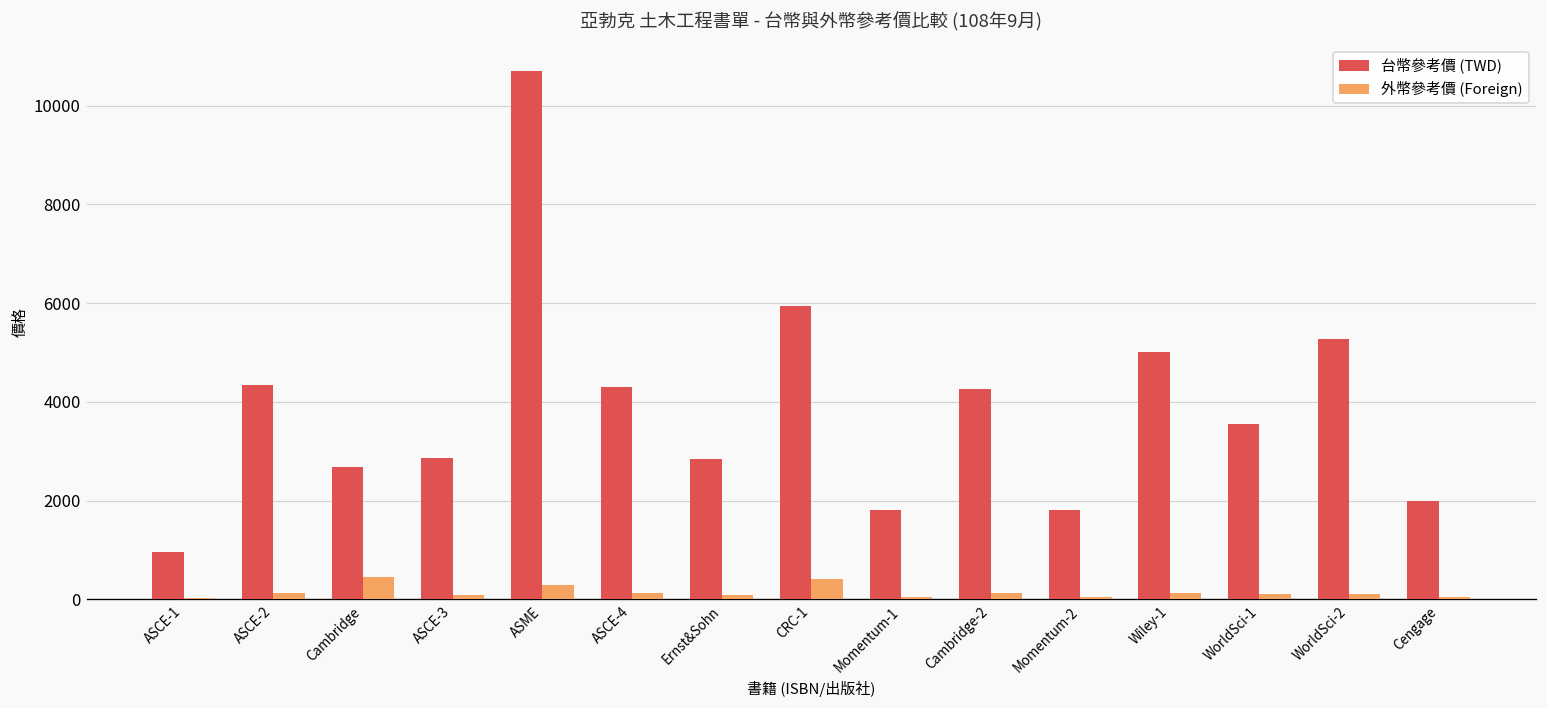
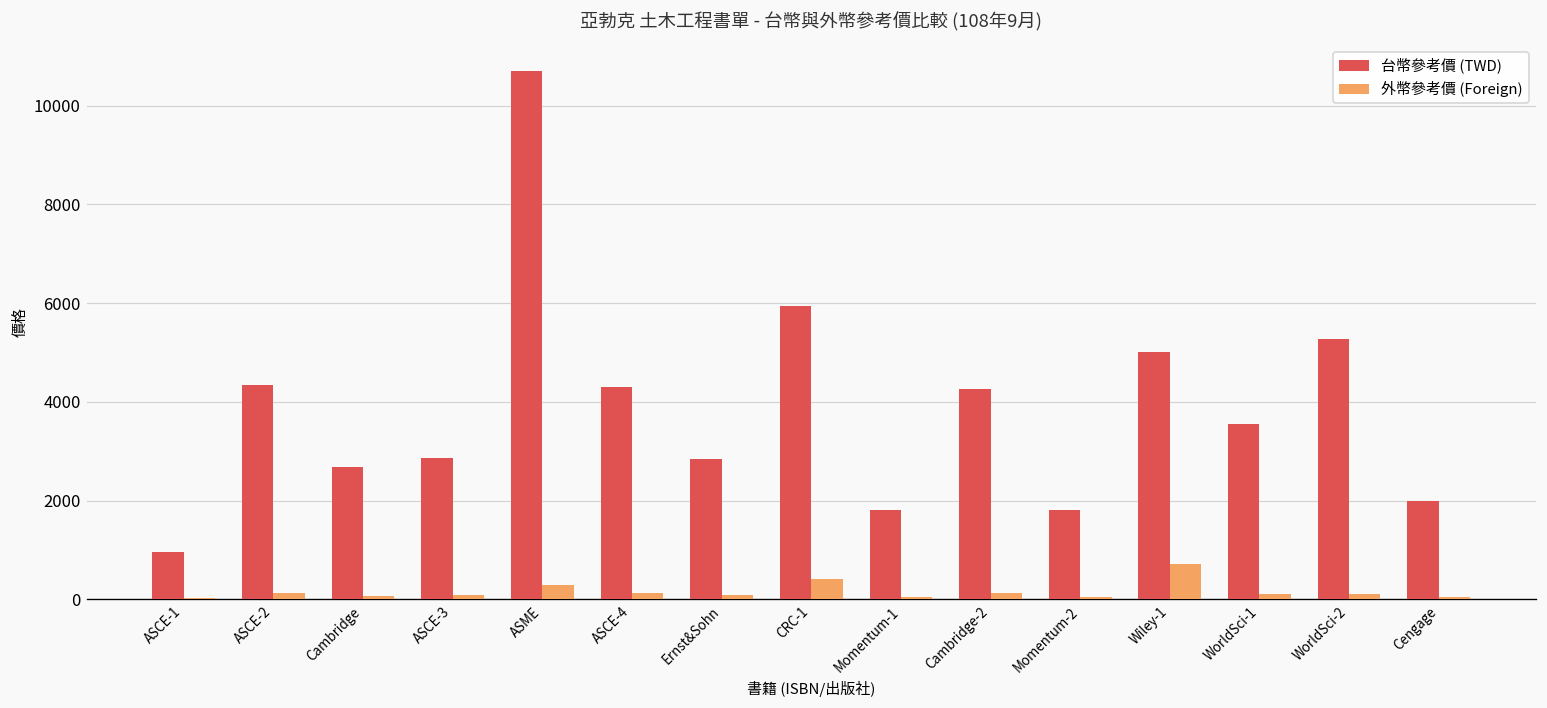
外幣參考價 (Foreign), Cambridge: 500 -> 100
外幣參考價 (Foreign), Wiley-1: 100 -> 700
